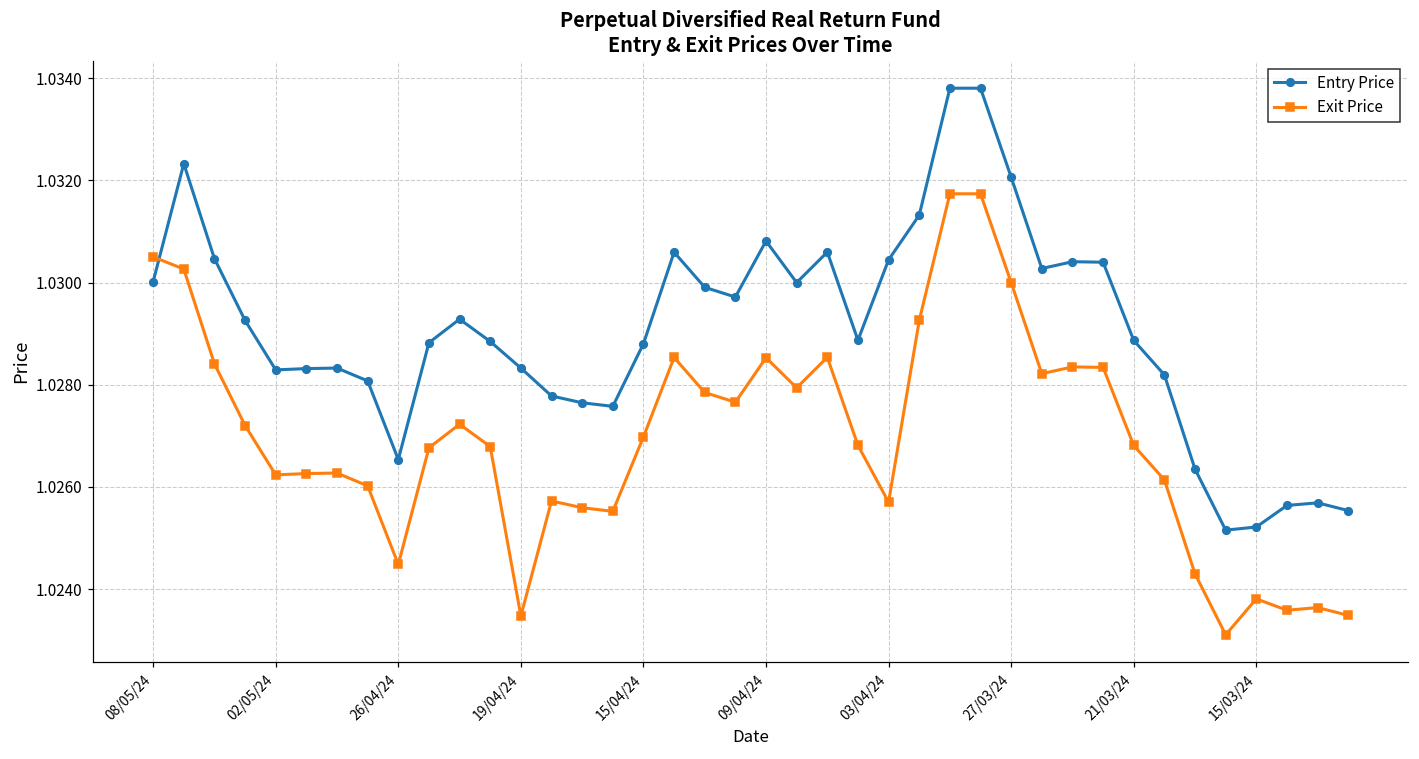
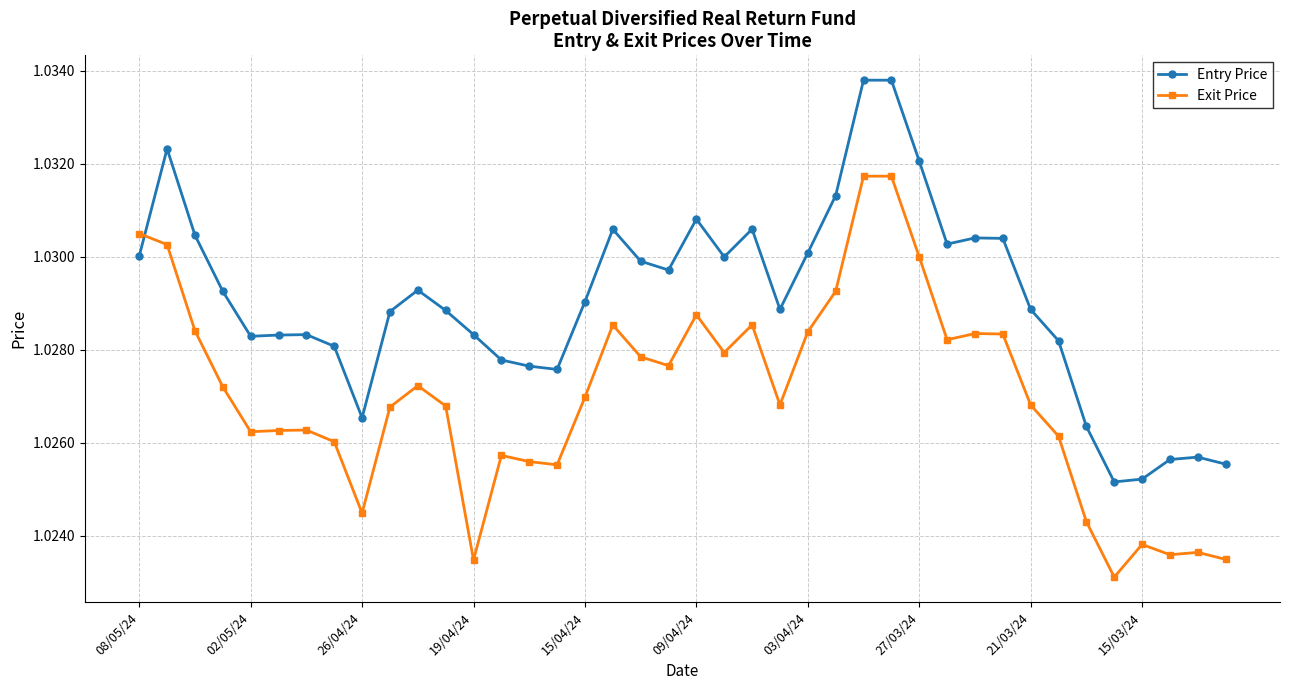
Entry Price, 15/04/24: 1.0288 -> 1.0290
Exit Price, 09/04/24: 1.0285 -> 1.0288
Entry Price, 03/04/24: 1.0304 -> 1.0301
Exit Price, 03/04/24: 1.0257 -> 1.0284
